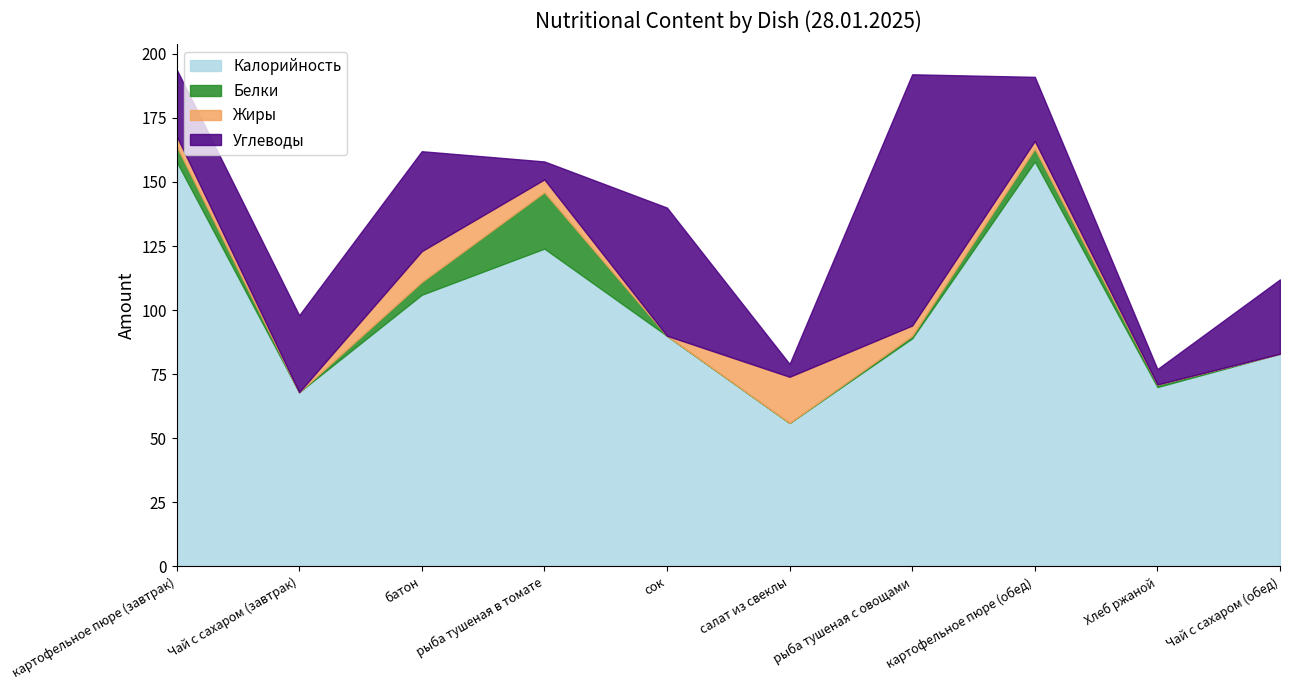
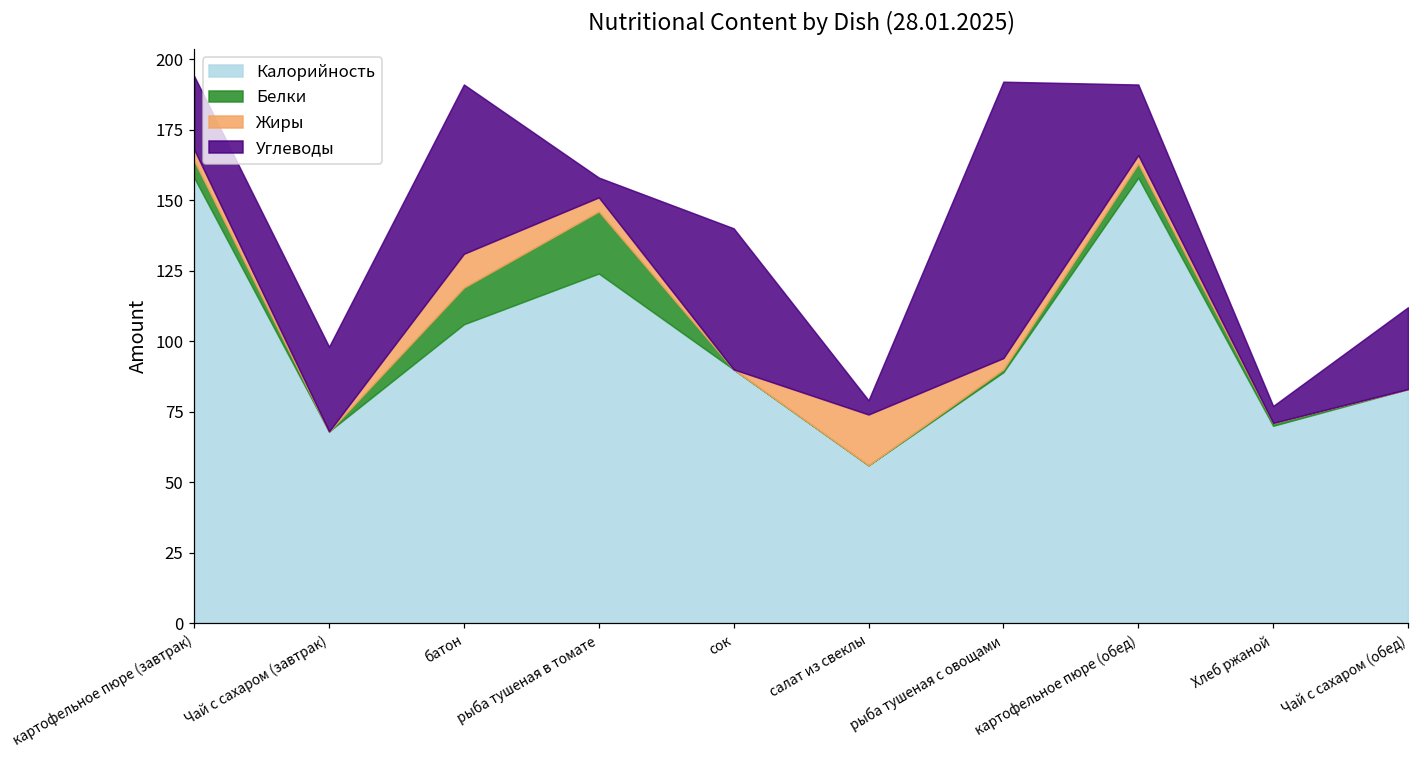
Белки, батон: 5 -> 13
Углеводы, батон: 39 -> 60
